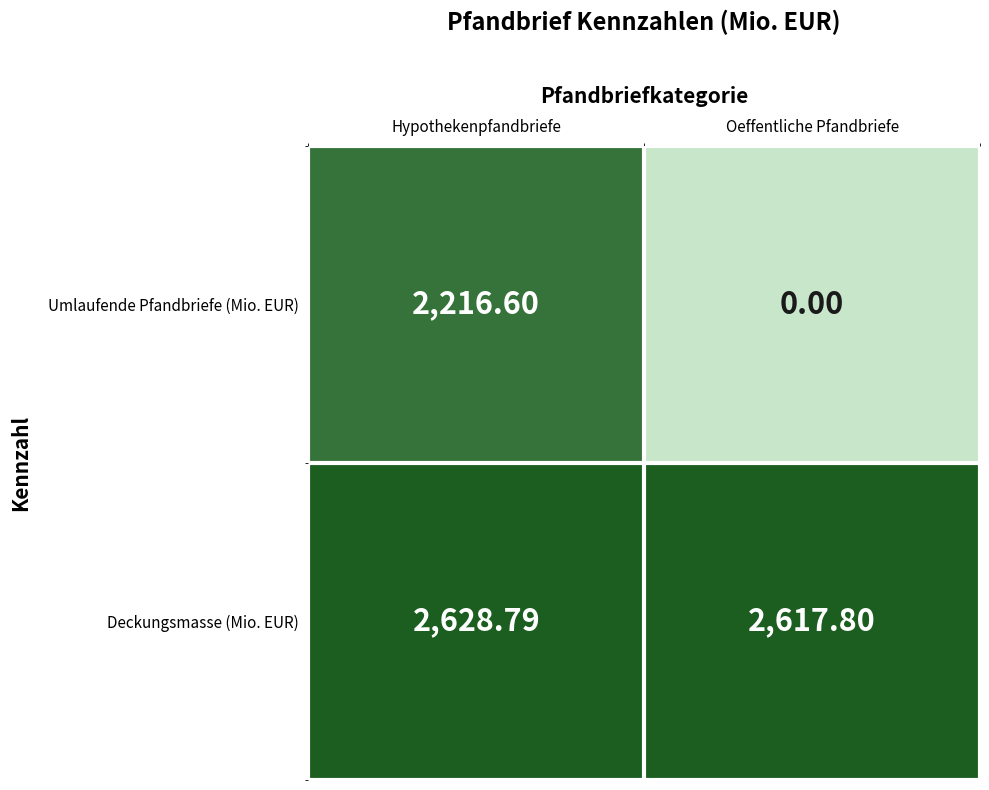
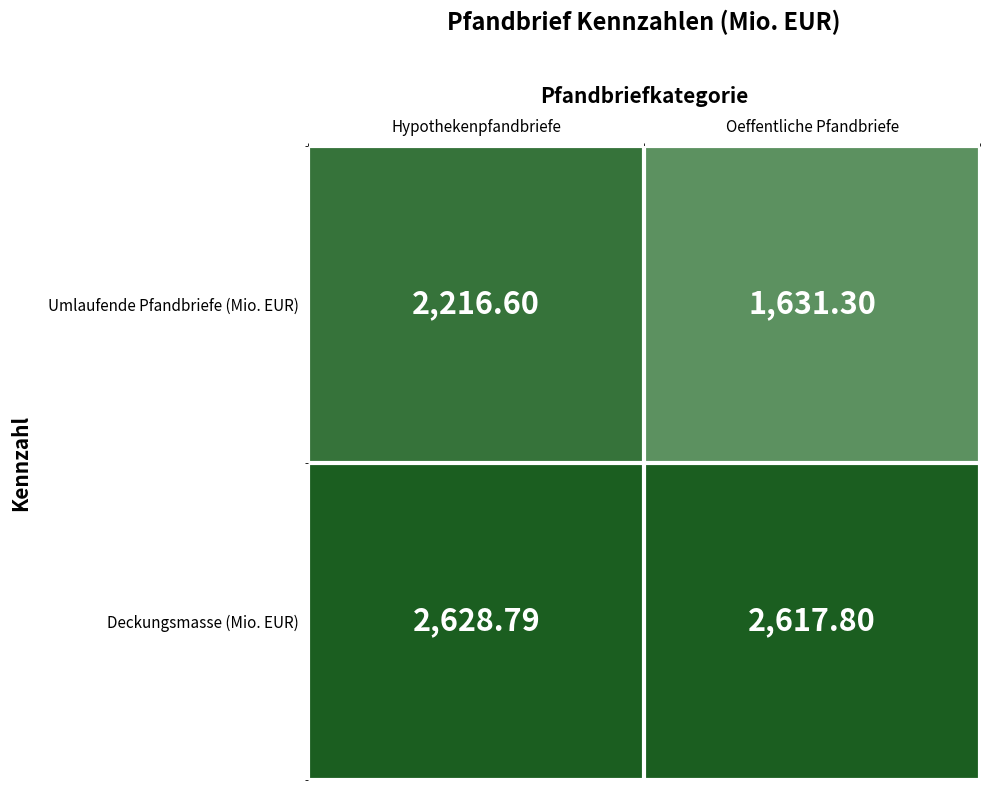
Umlaufende Pfandbriefe (Mio. EUR), Oeffentliche Pfandbriefe: 0.00 -> 1,631.30
